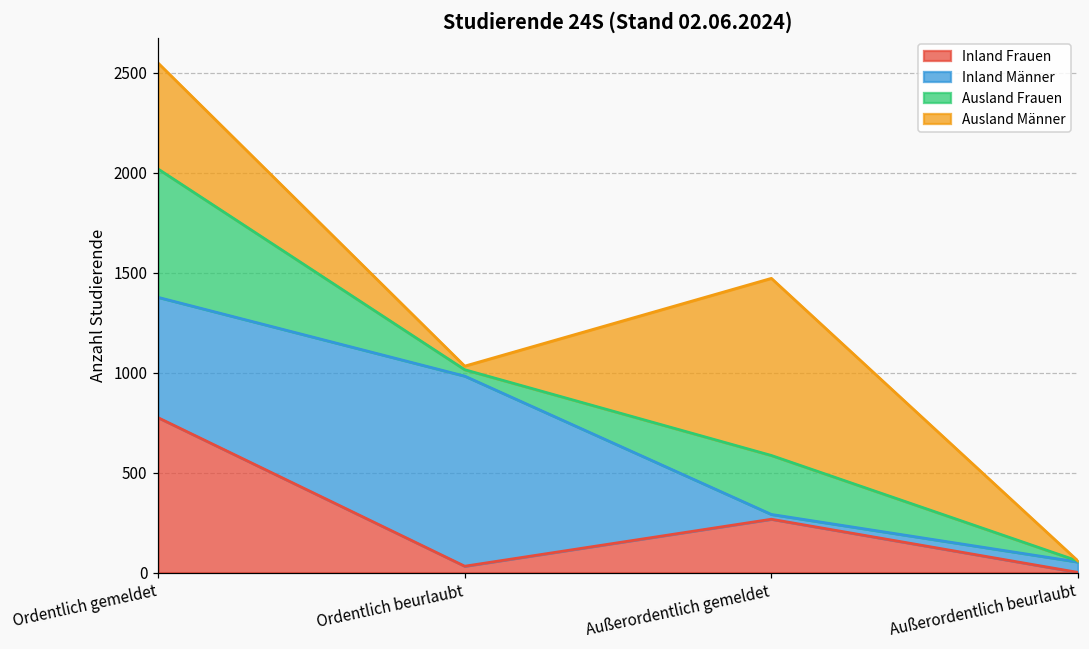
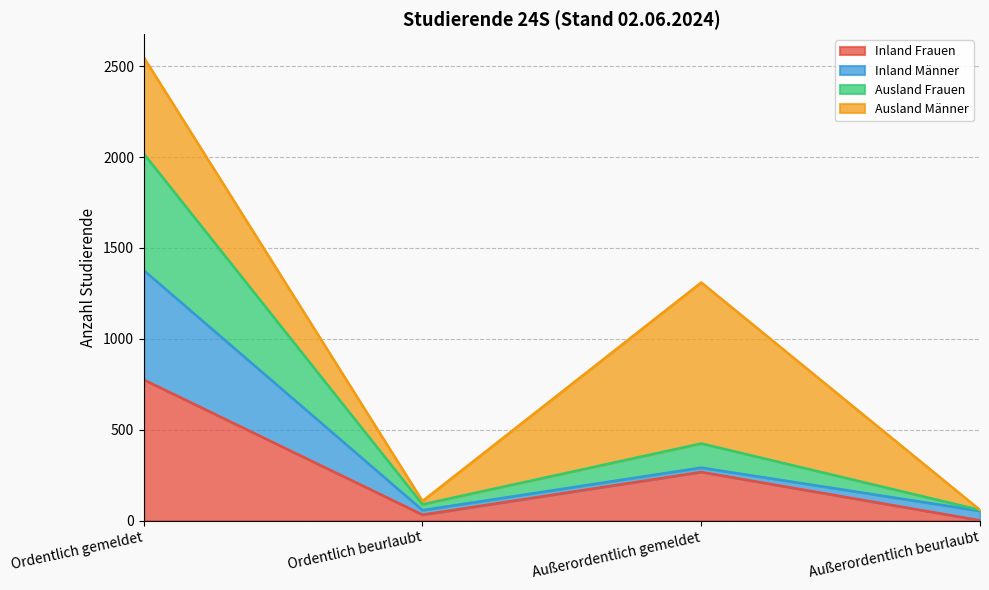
Inland Männer, Ordentlich beurlaubt: 950 -> 30
Ausland Frauen, Außerordentlich gemeldet: 300 -> 130
